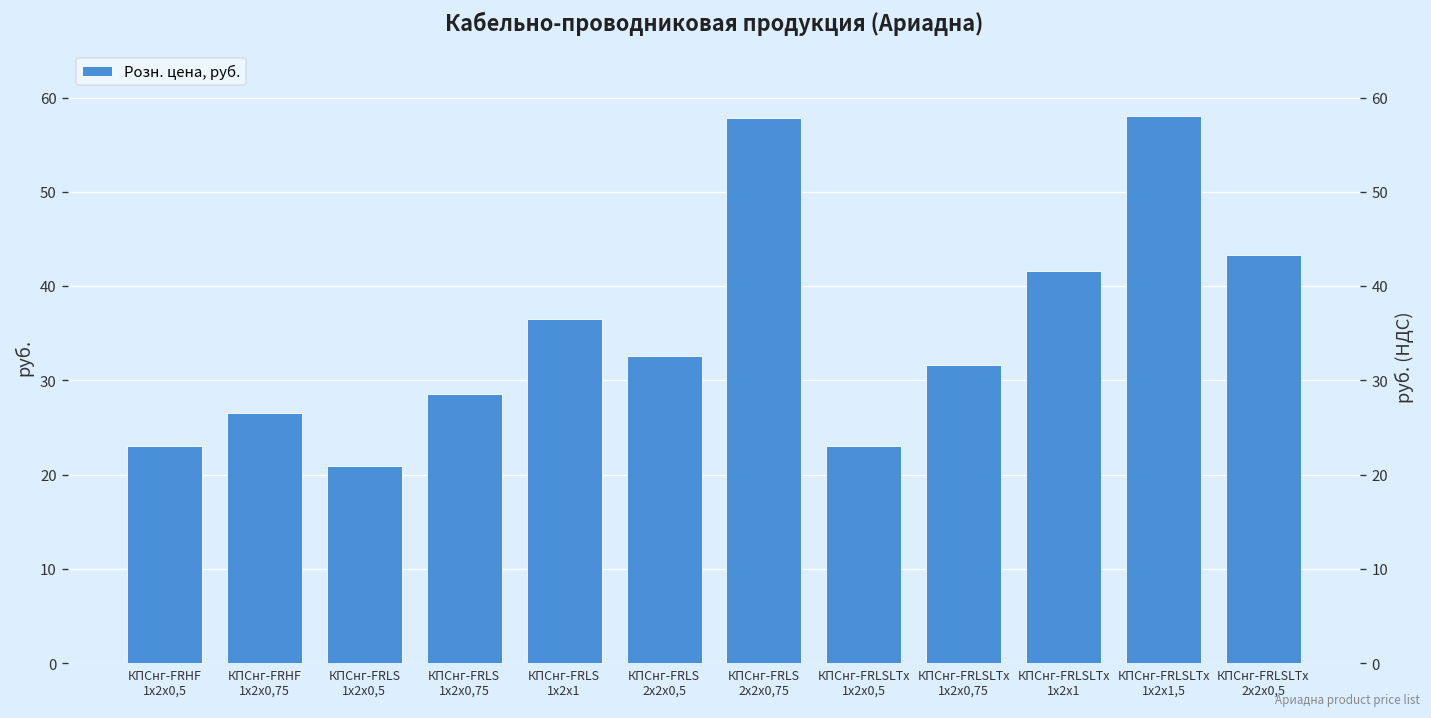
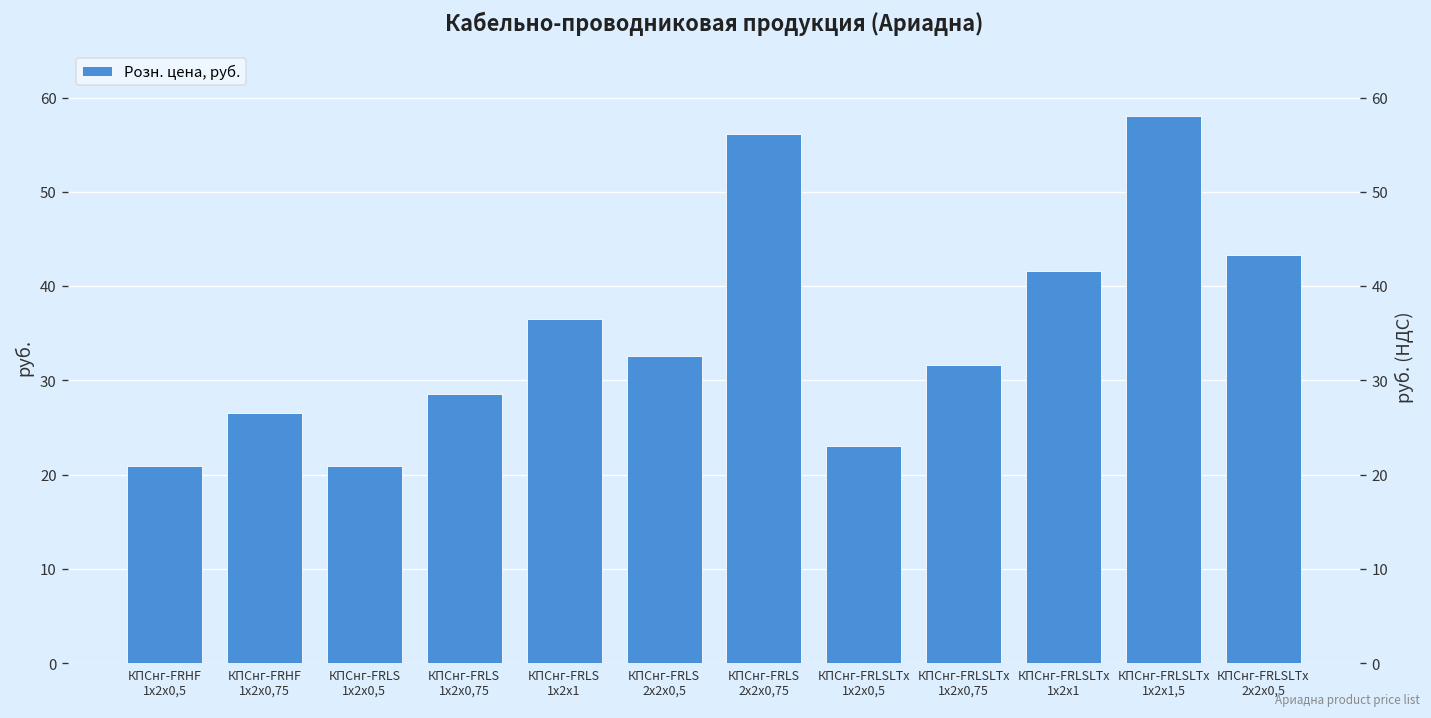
КПСнг-FRHF 1х2х0,5: 23 -> 21
КПСнг-FRLS 2х2х0,75: 58 -> 56
